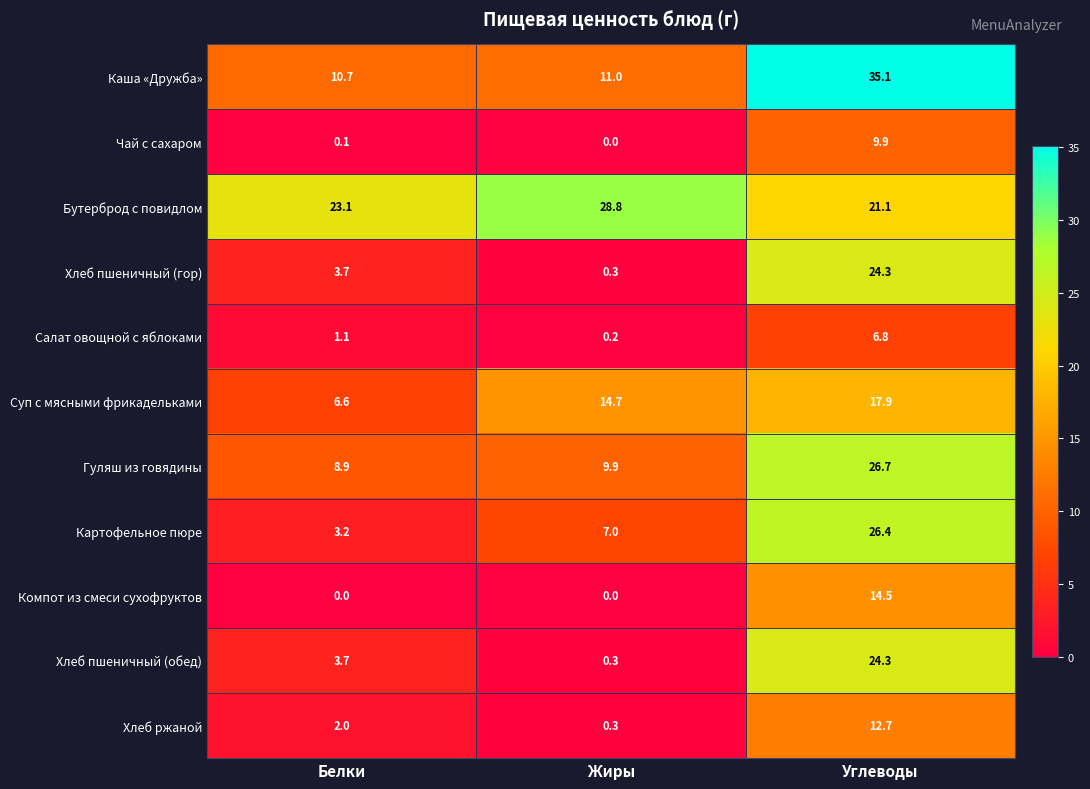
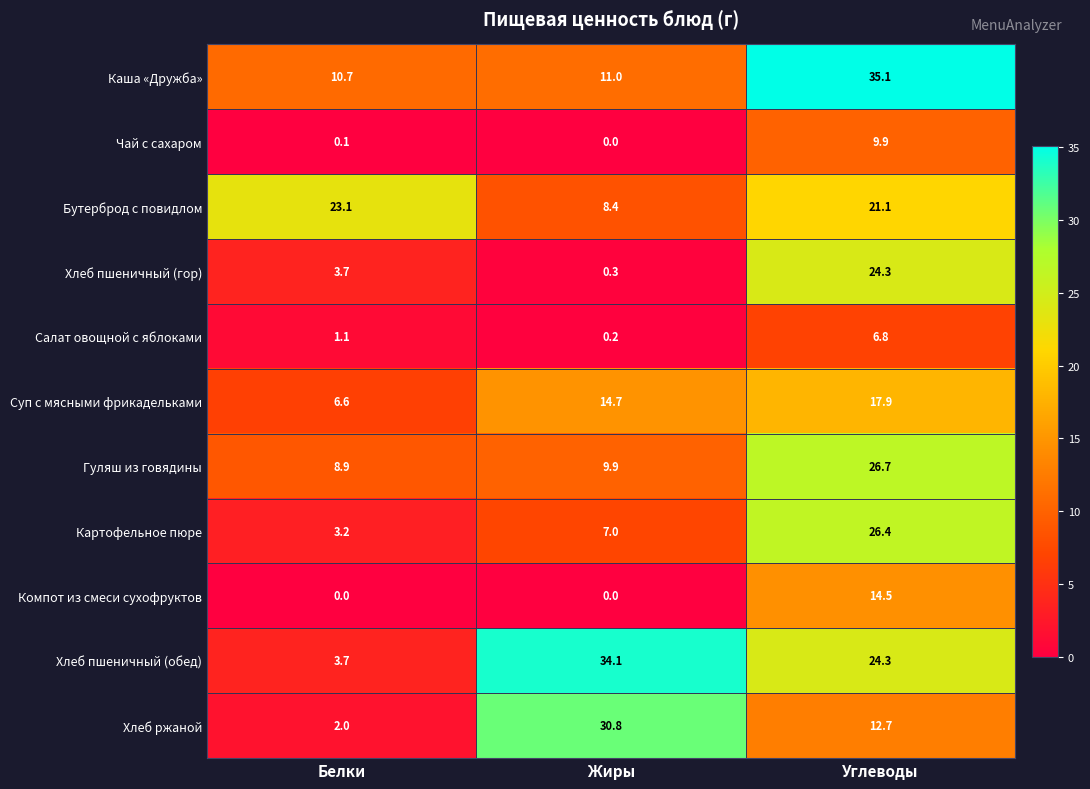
Бутерброд с повидлом, Жиры: 28.8 -> 8.4
Хлеб пшеничный (обед), Жиры: 0.3 -> 34.1
Хлеб ржаной, Жиры: 0.3 -> 30.8
